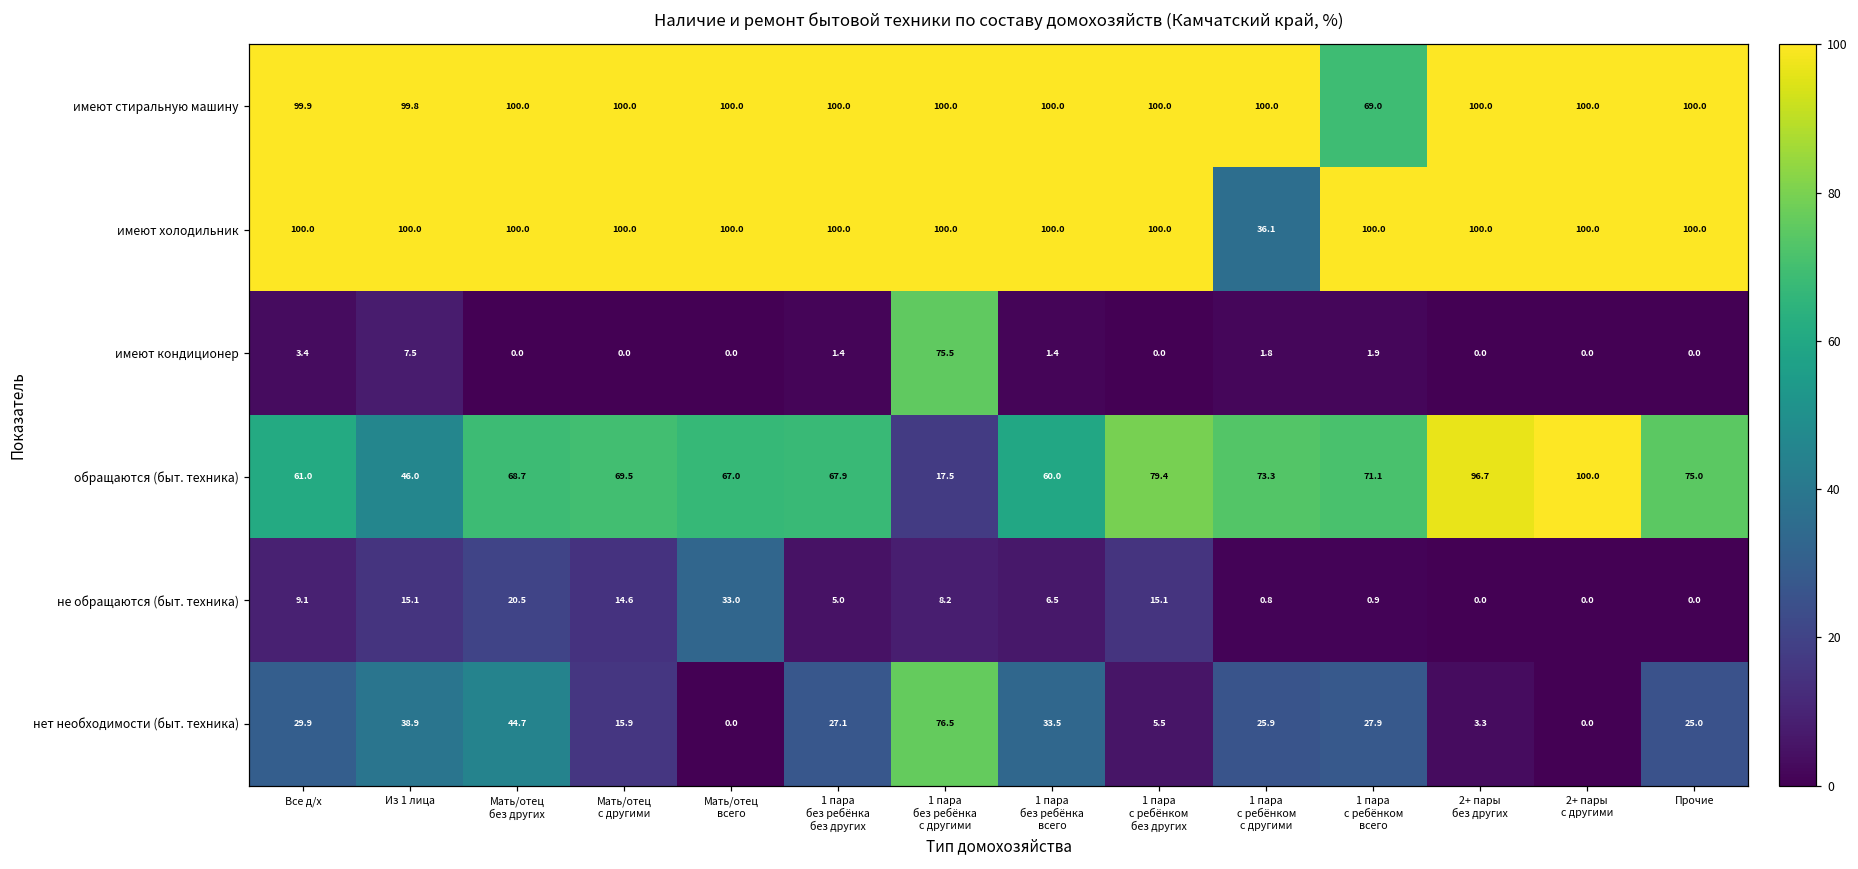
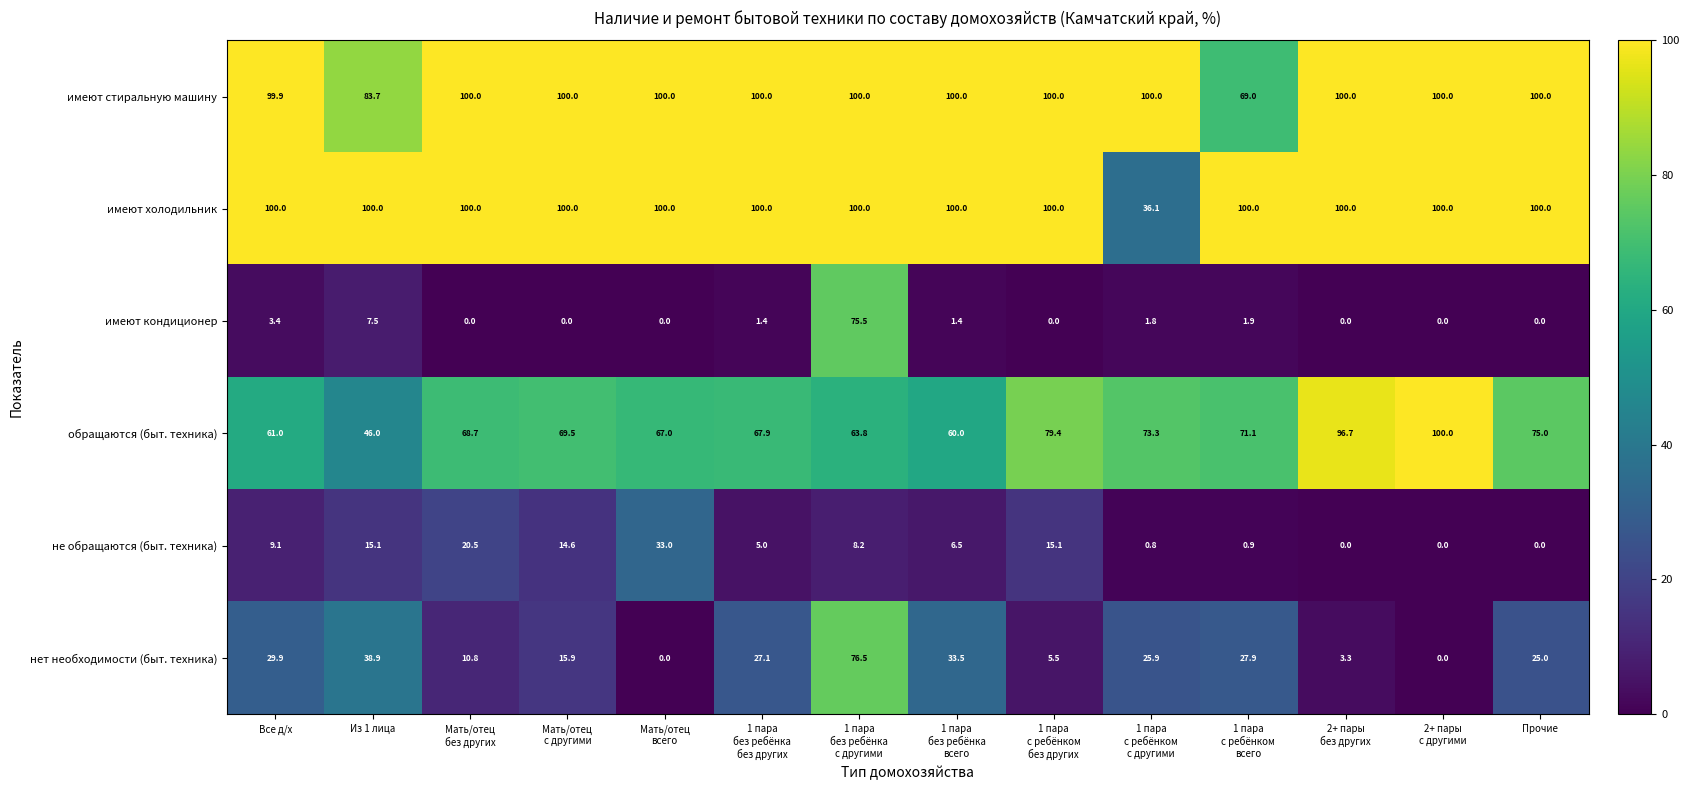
имеют стиральную машину, Из 1 лица: 99.8 -> 83.7
обращаются (быт. техника), 1 пара без ребёнка с другими: 17.5 -> 63.8
нет необходимости (быт. техника), Мать/отец без других: 44.7 -> 10.8
